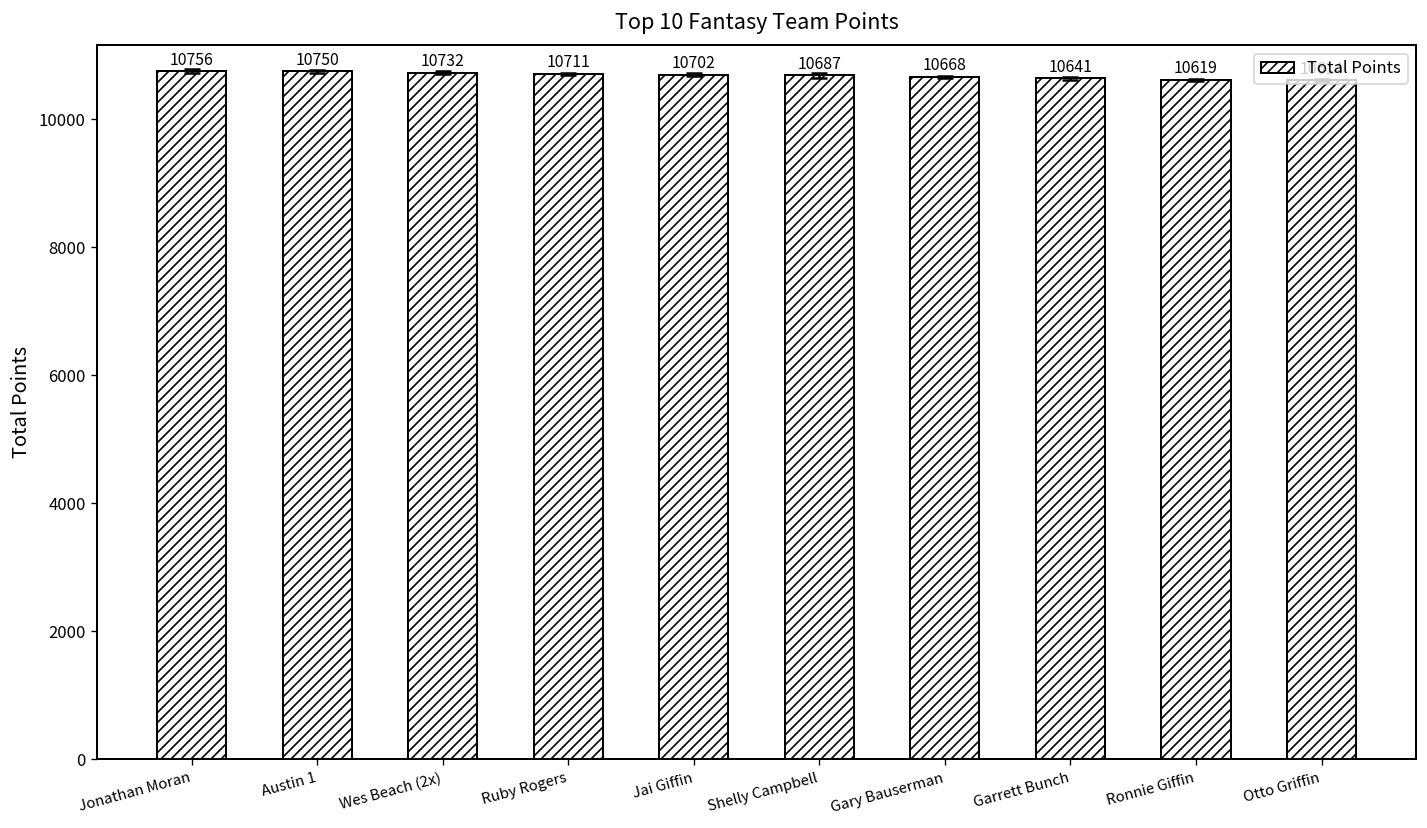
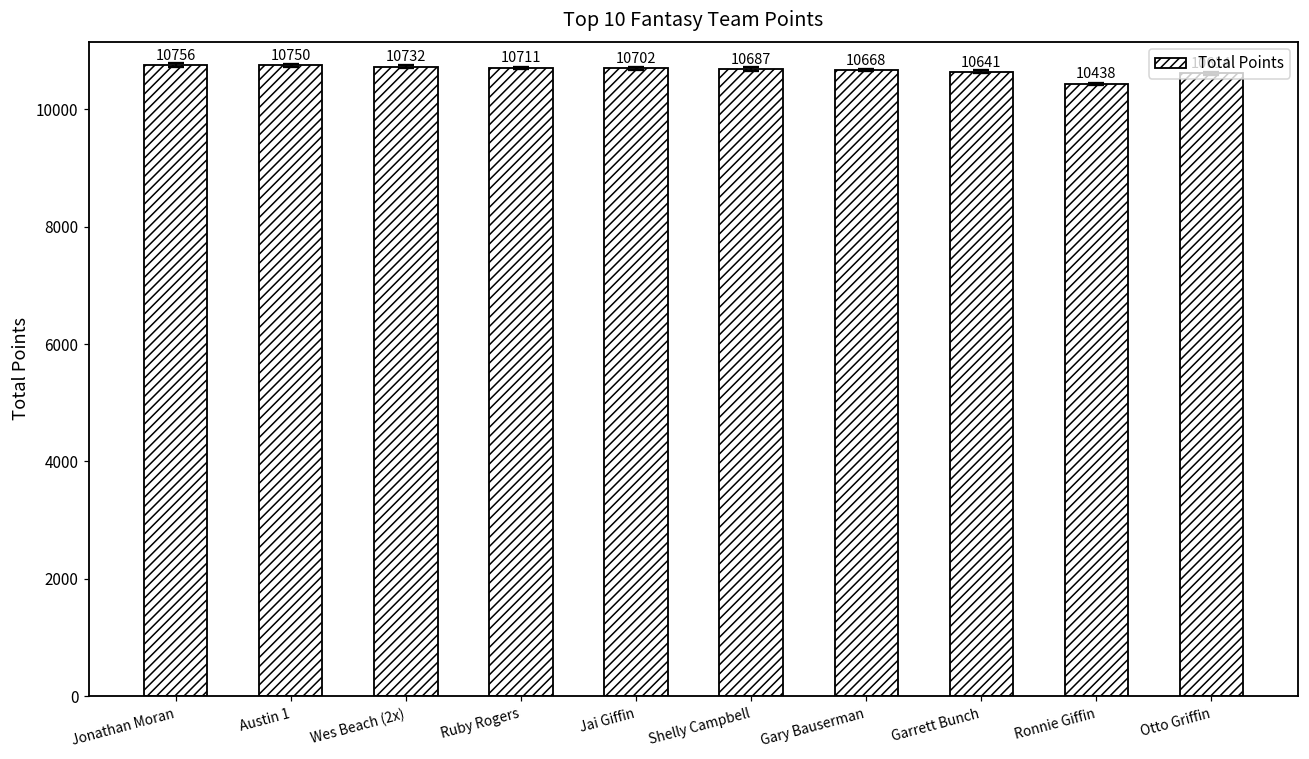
Total Points, Ronnie Giffin: 10619 -> 10438
